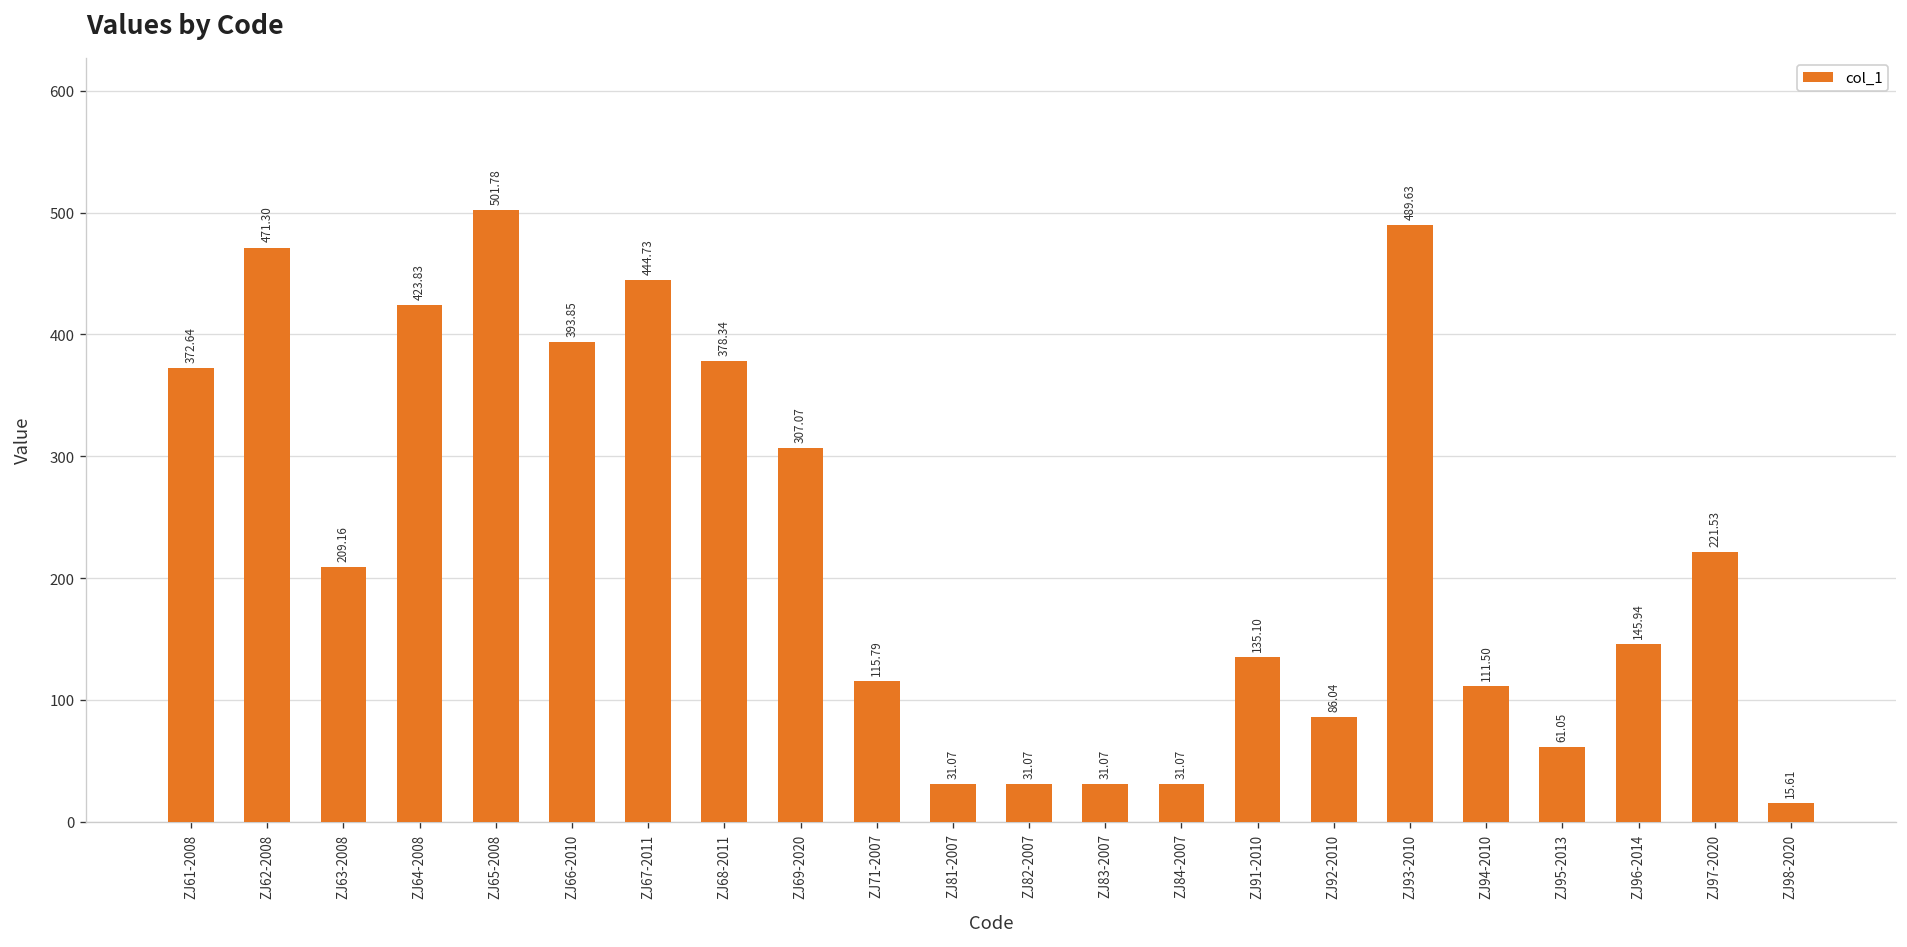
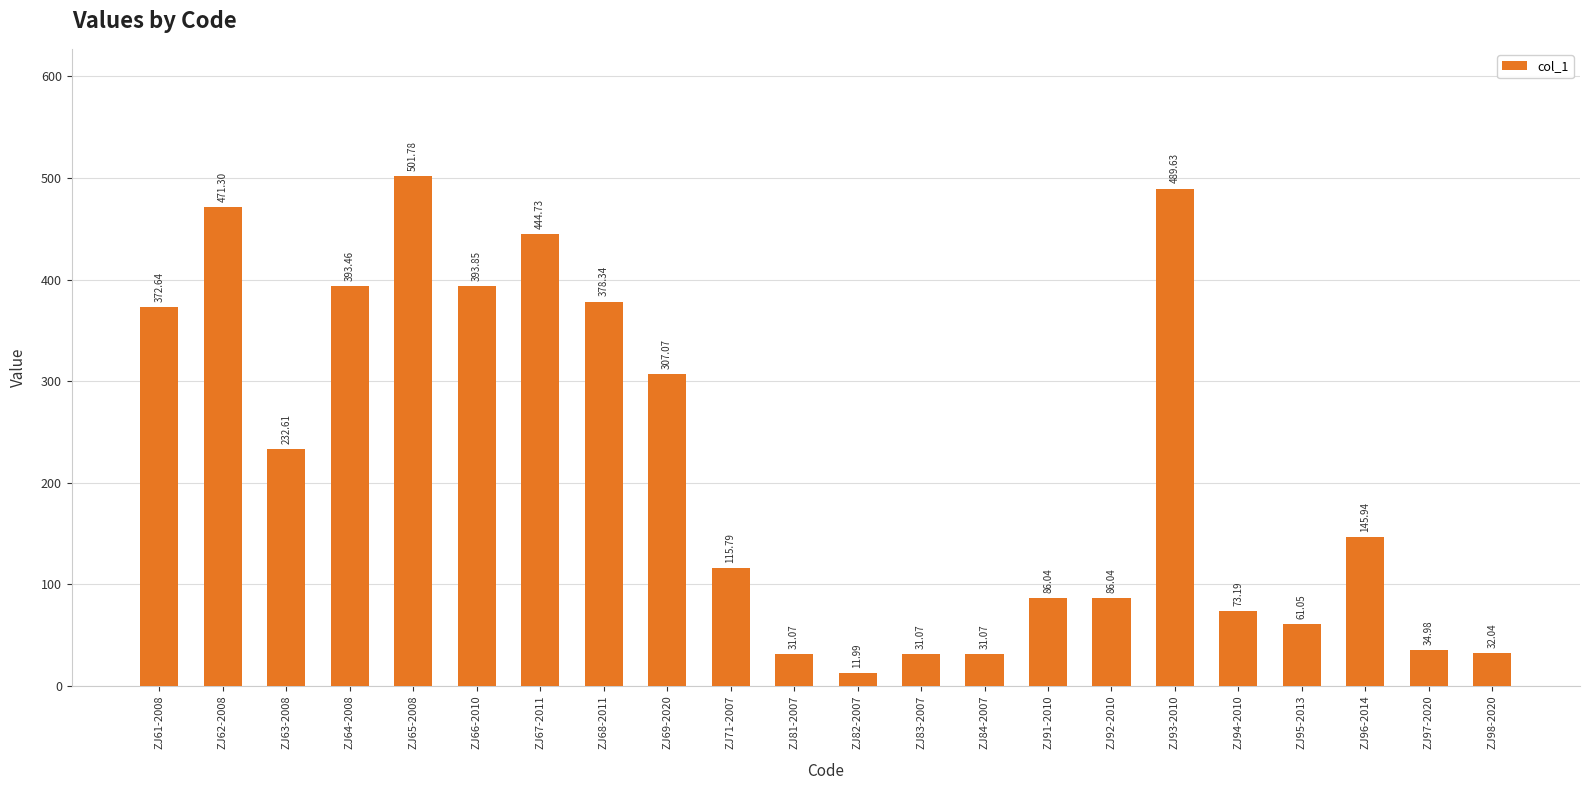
ZJ63-2008: 209.16 -> 232.61
ZJ64-2008: 423.83 -> 393.46
ZJ82-2007: 31.07 -> 11.99
ZJ91-2010: 135.10 -> 86.04
ZJ94-2010: 111.50 -> 73.19
ZJ97-2020: 221.53 -> 34.98
ZJ98-2020: 15.61 -> 32.04
